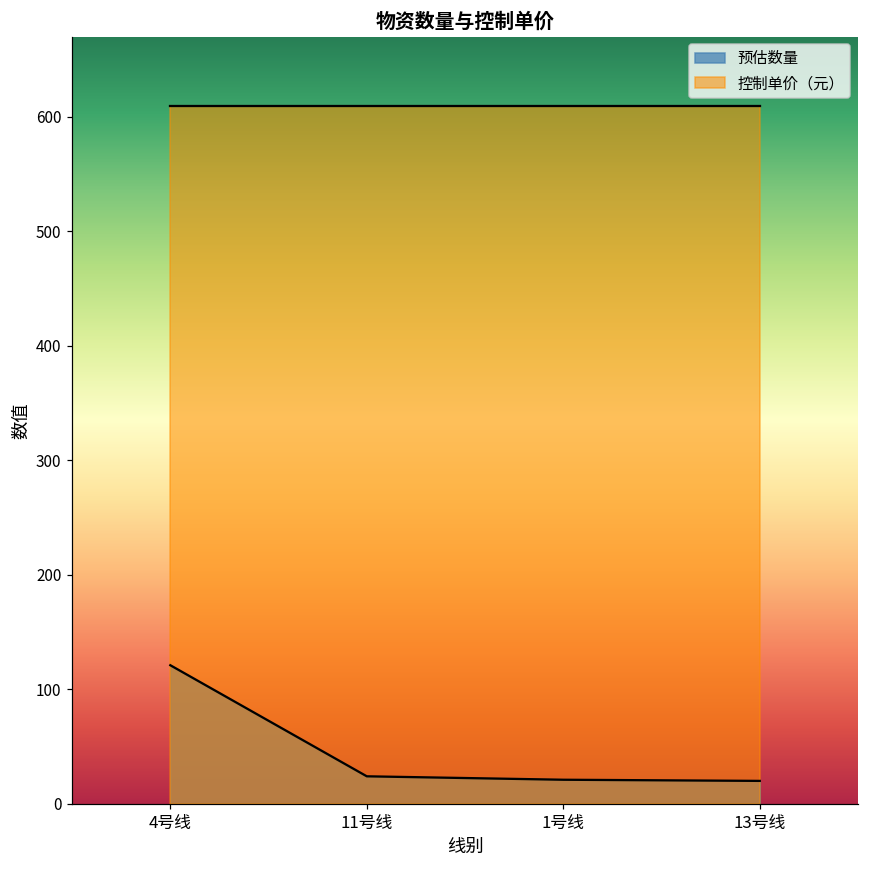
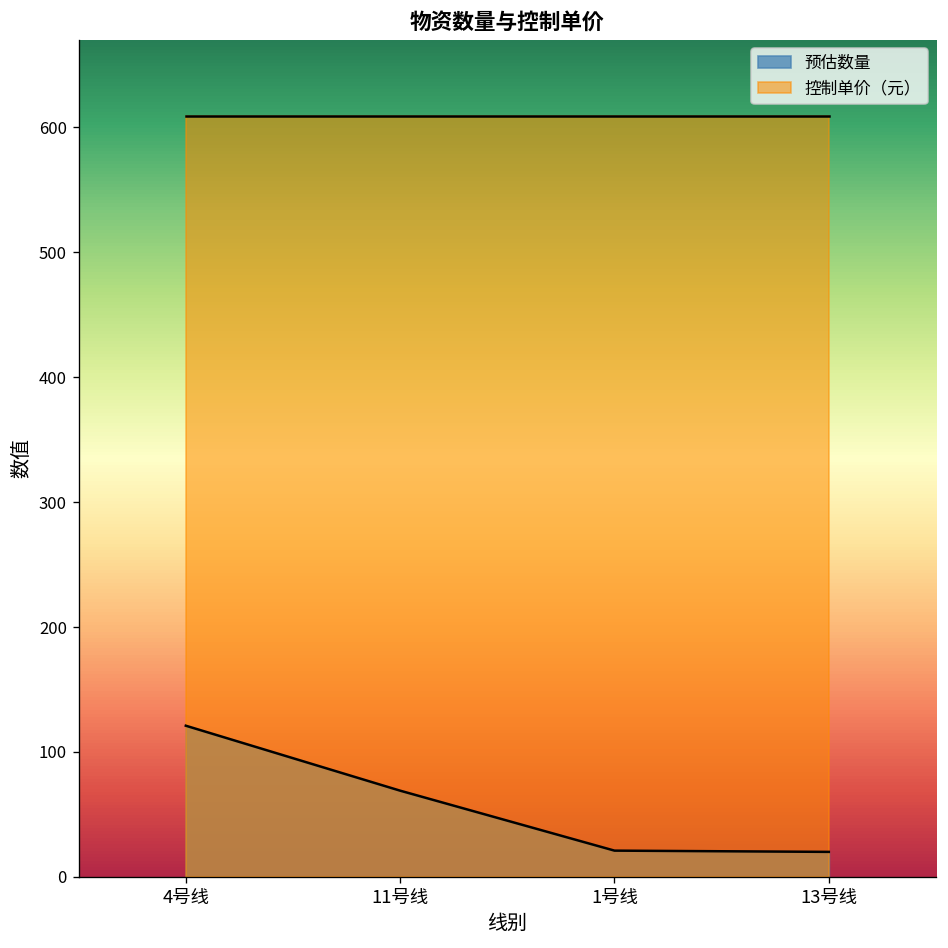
预估数量, 11号线: 24 -> 69
